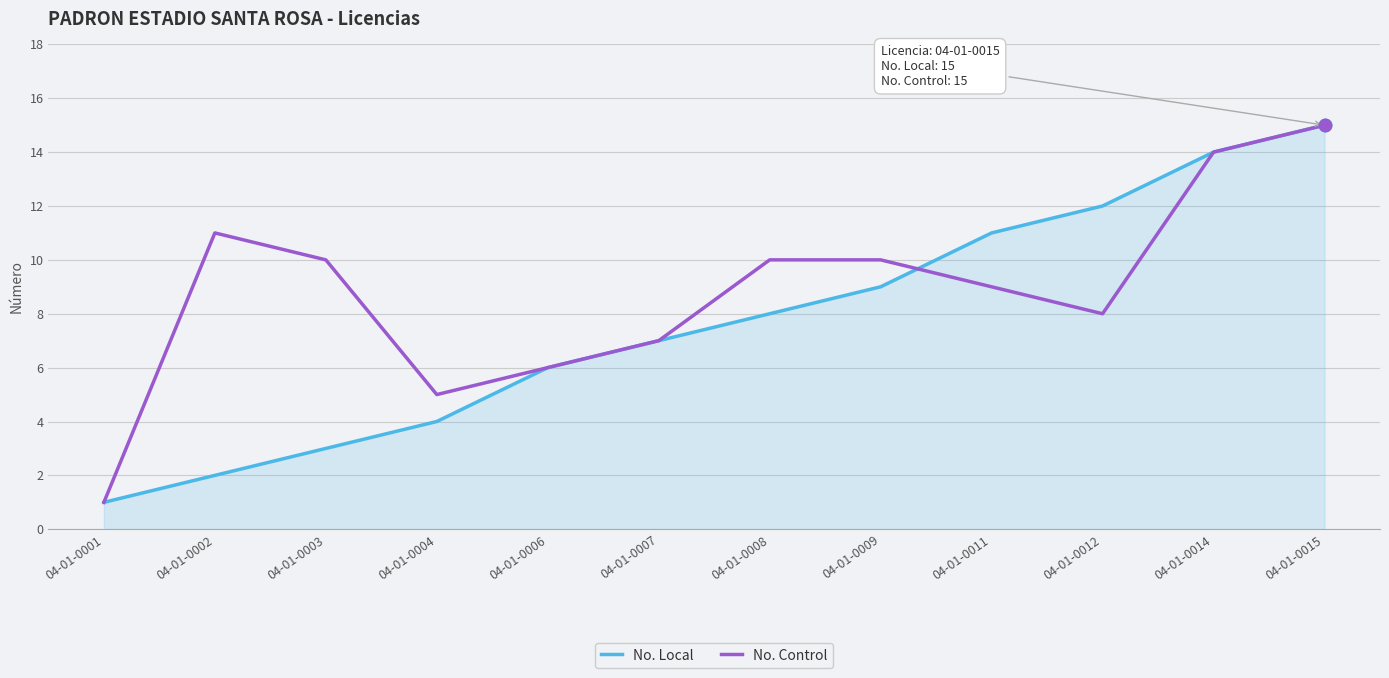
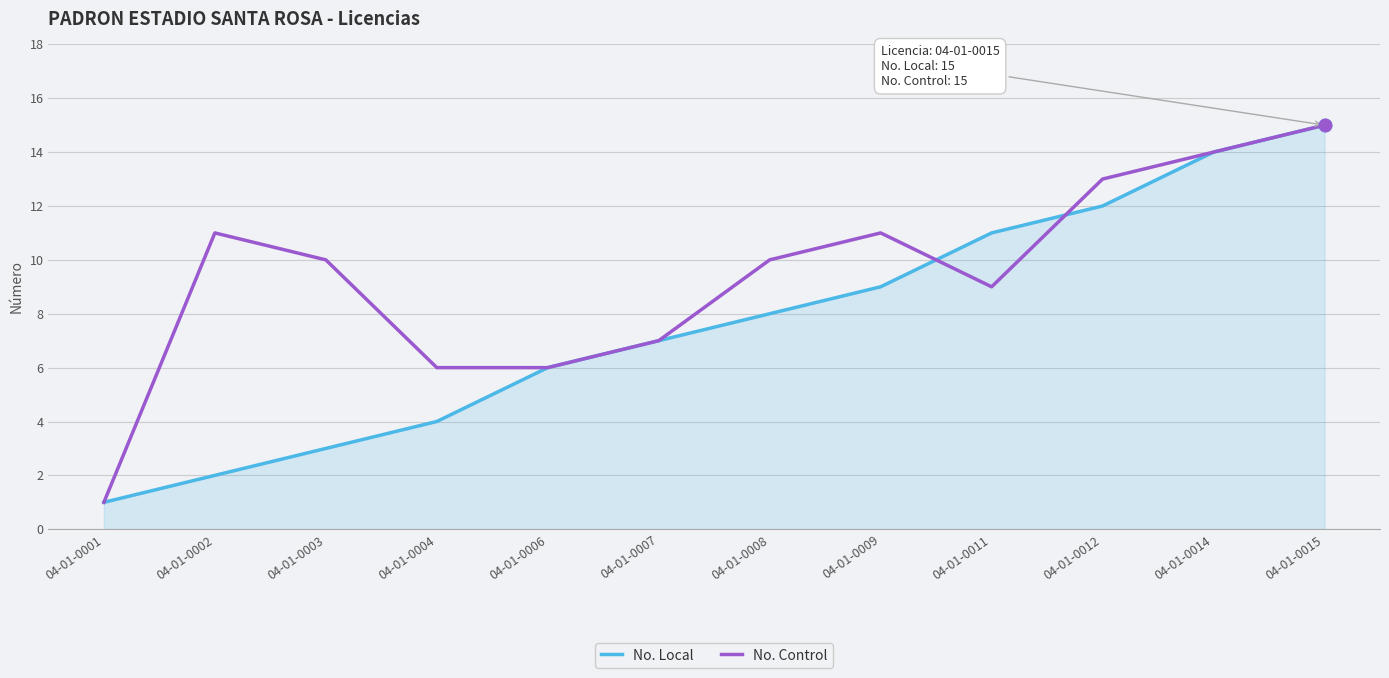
No. Control, 04-01-0004: 5 -> 6
No. Control, 04-01-0009: 10 -> 11
No. Control, 04-01-0012: 8 -> 13
